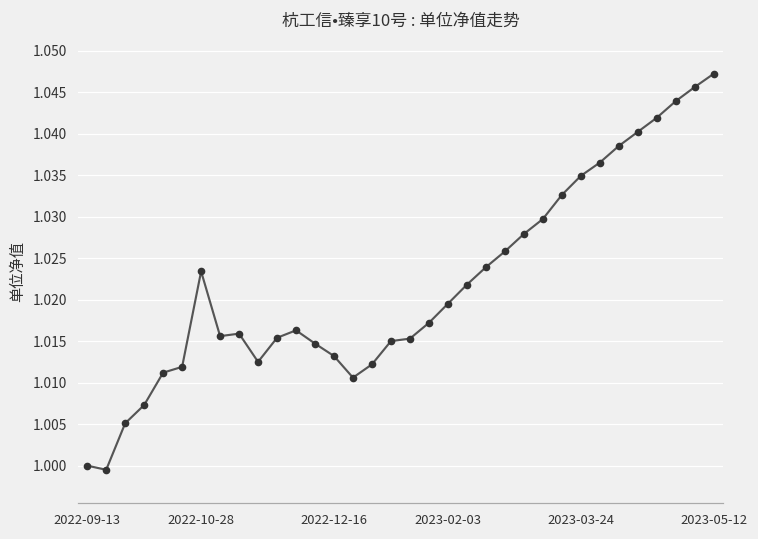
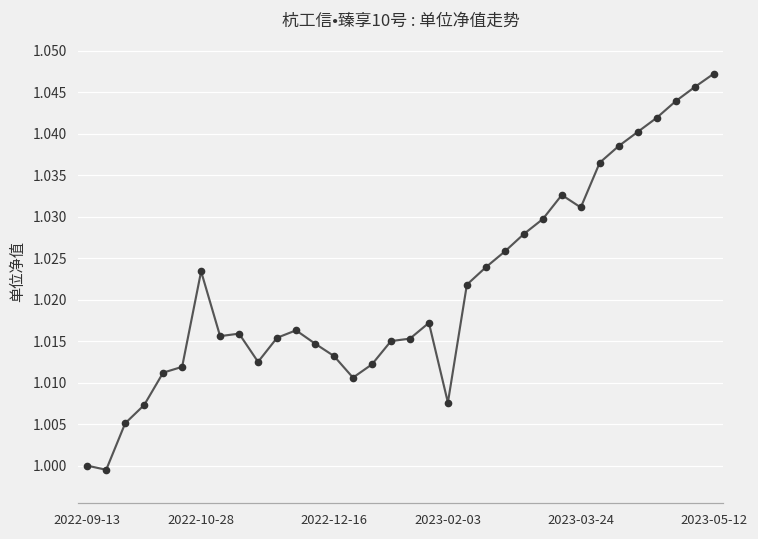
2023-02-03: 1.020 -> 1.008
2023-03-24: 1.035 -> 1.031
